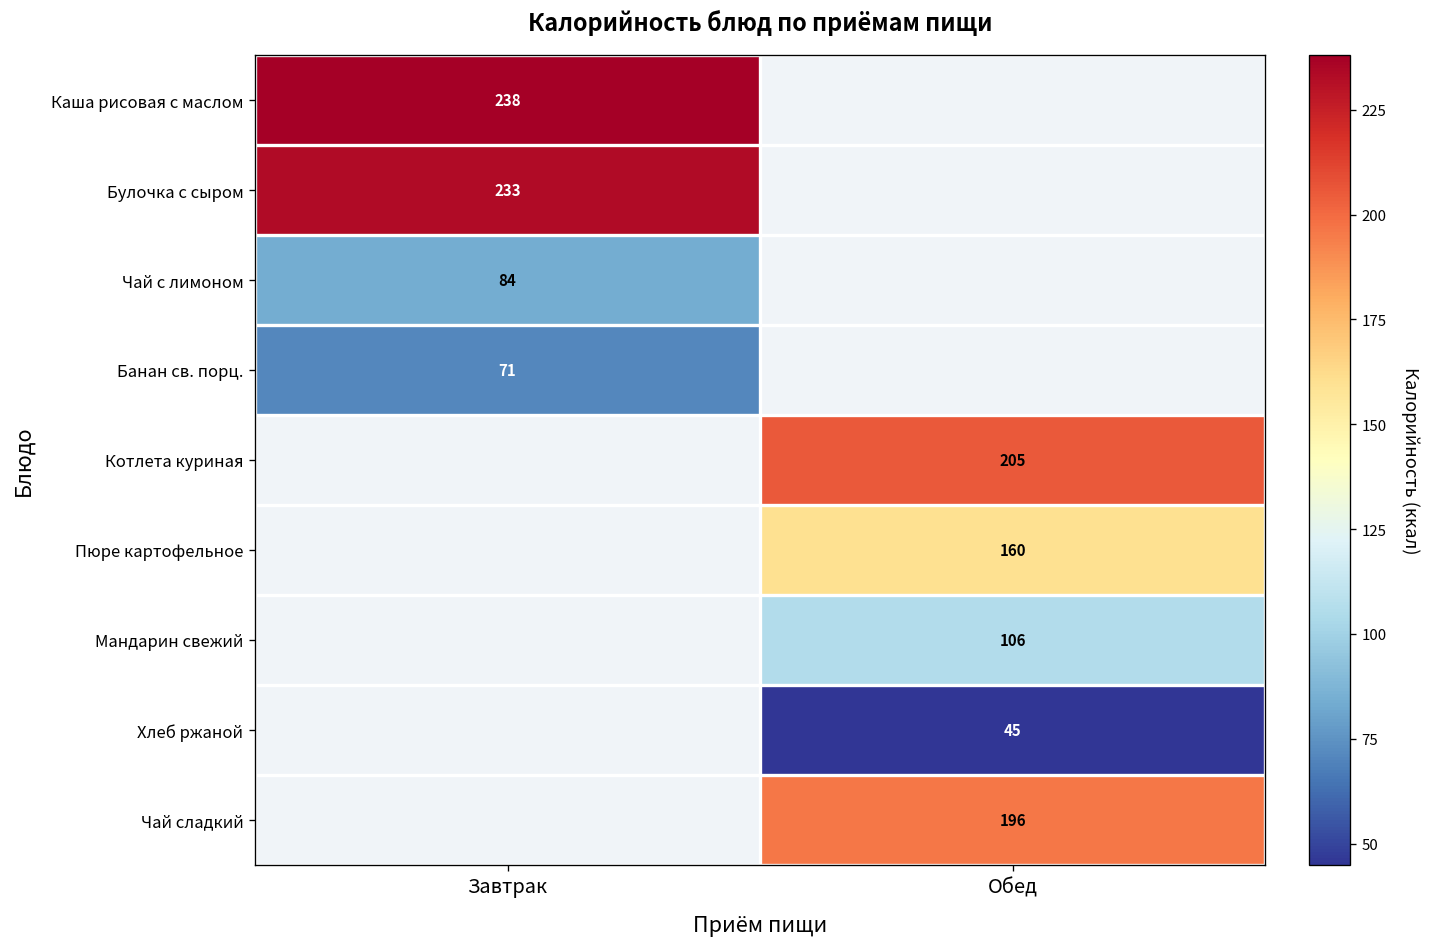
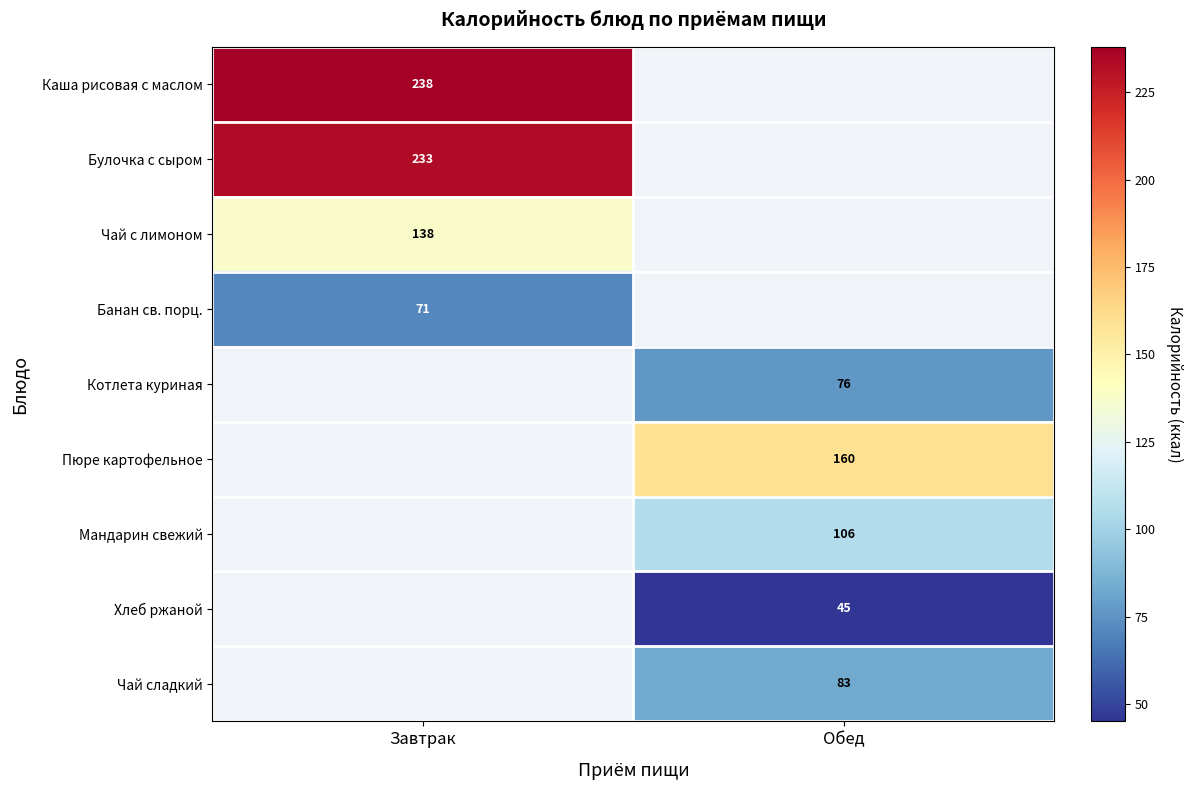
Чай с лимоном, Завтрак: 84 -> 138
Котлета куриная, Обед: 205 -> 76
Чай сладкий, Обед: 196 -> 83
